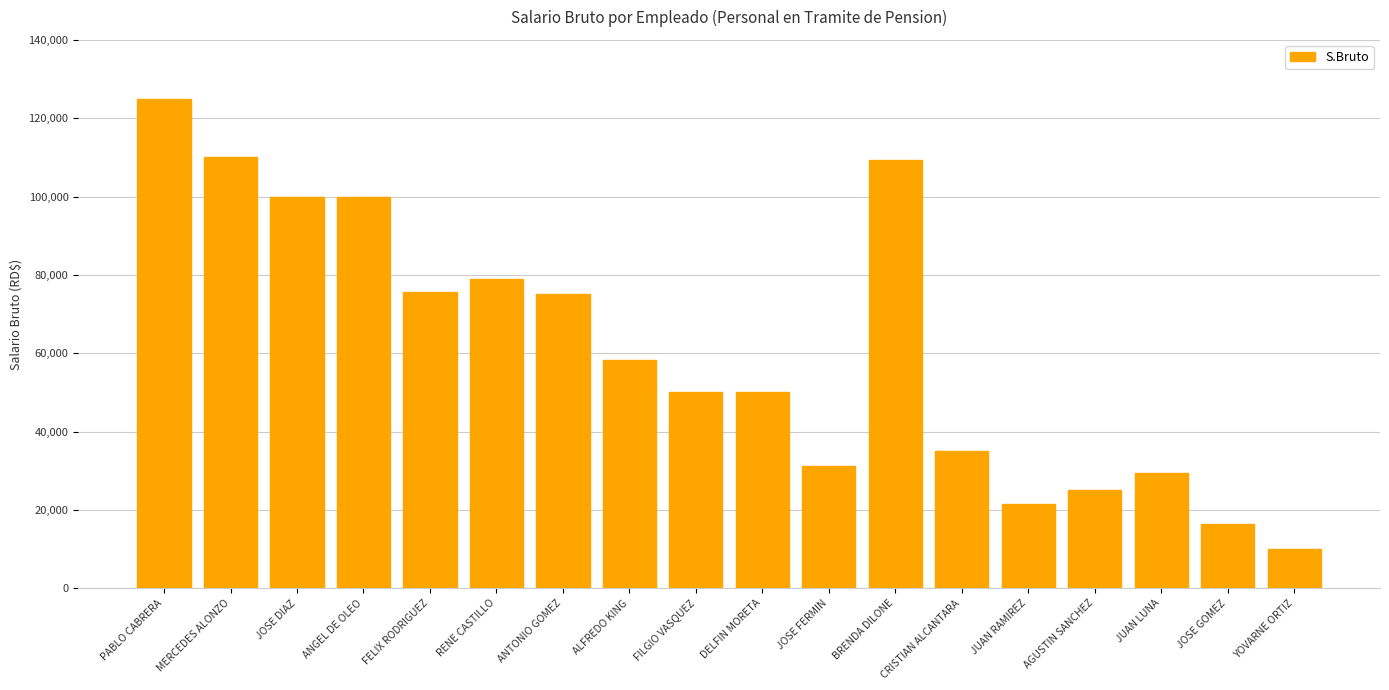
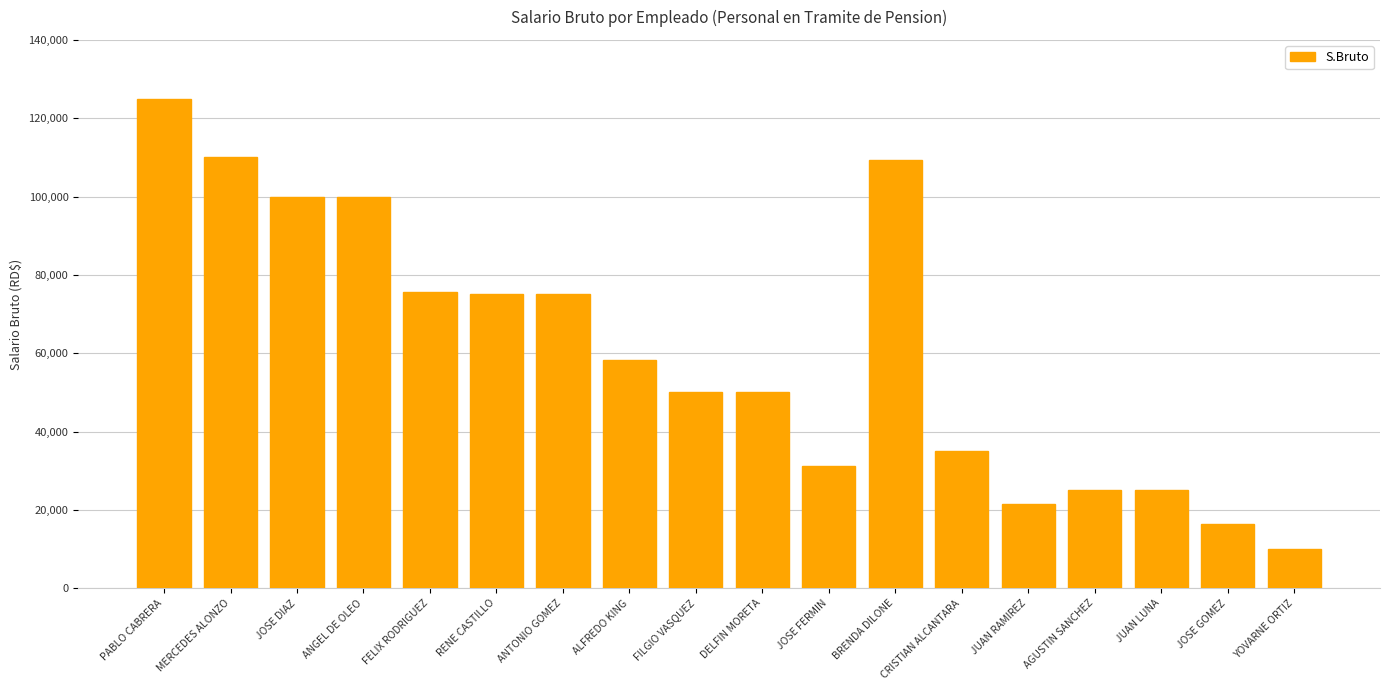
RENE CASTILLO: 79,000 -> 75,000
JUAN LUNA: 29,000 -> 25,000
